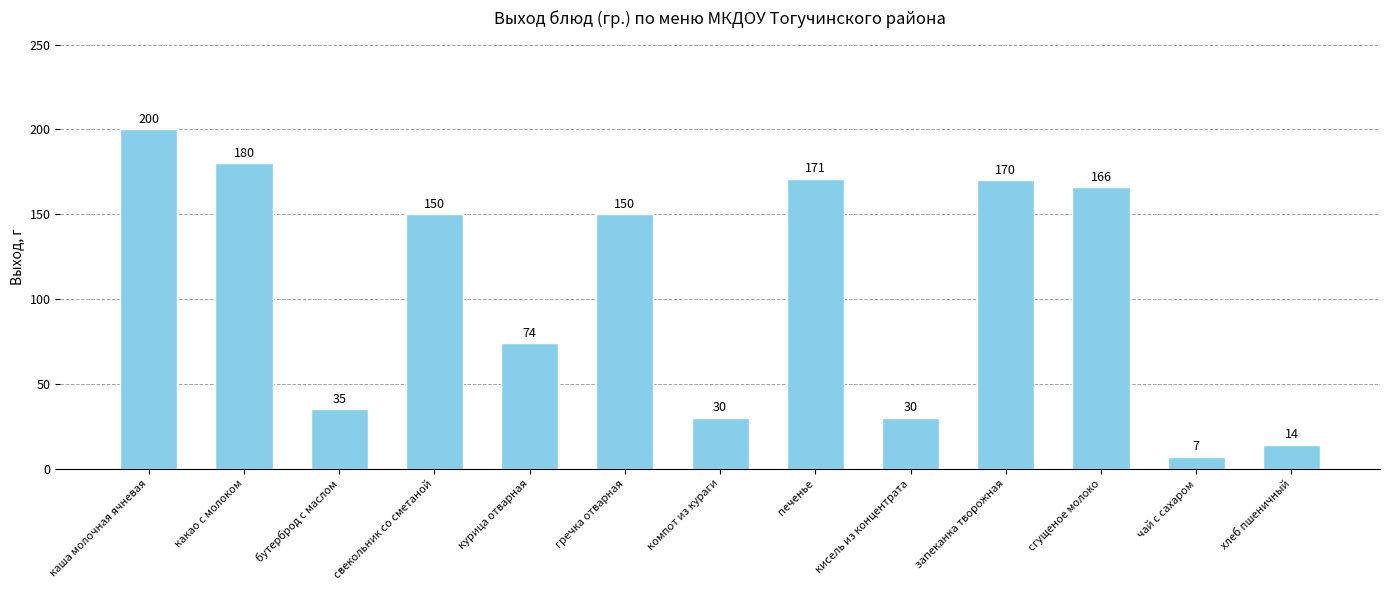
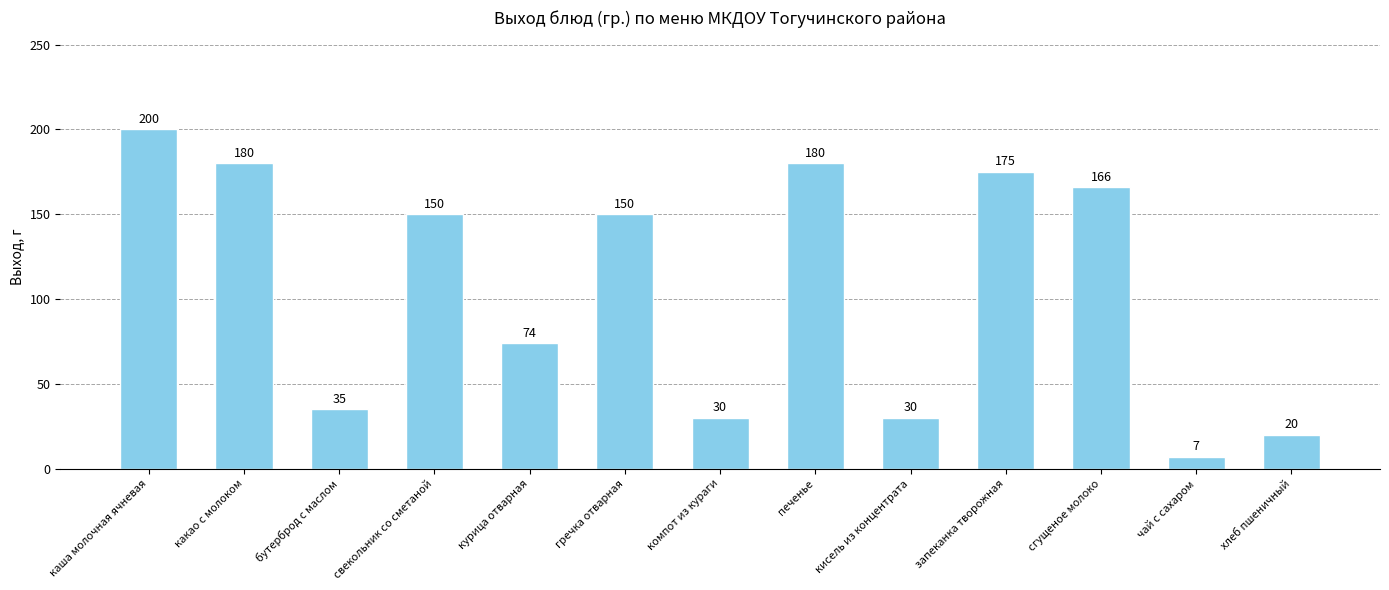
печенье: 171 -> 180
запеканка творожная: 170 -> 175
хлеб пшеничный: 14 -> 20
